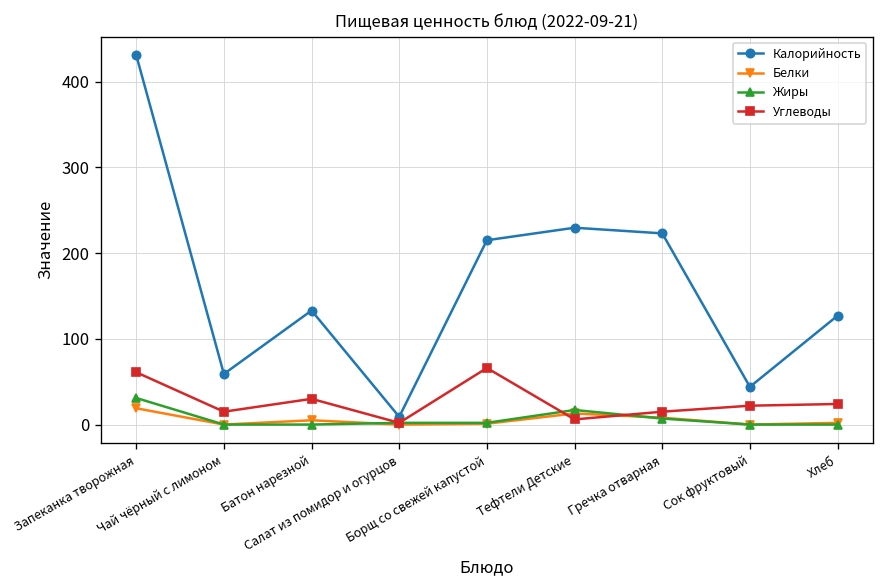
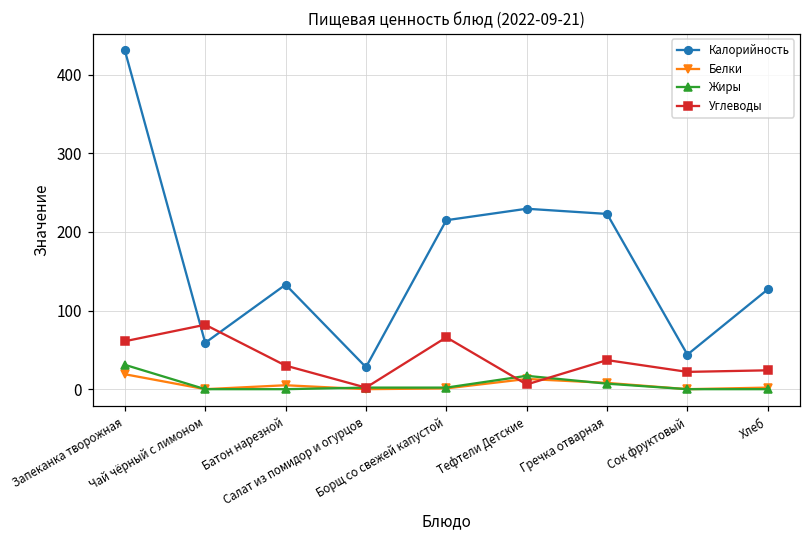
Углеводы, Чай чёрный с лимоном: 20 -> 80
Калорийность, Салат из помидор и огурцов: 10 -> 30
Углеводы, Гречка отварная: 20 -> 40
